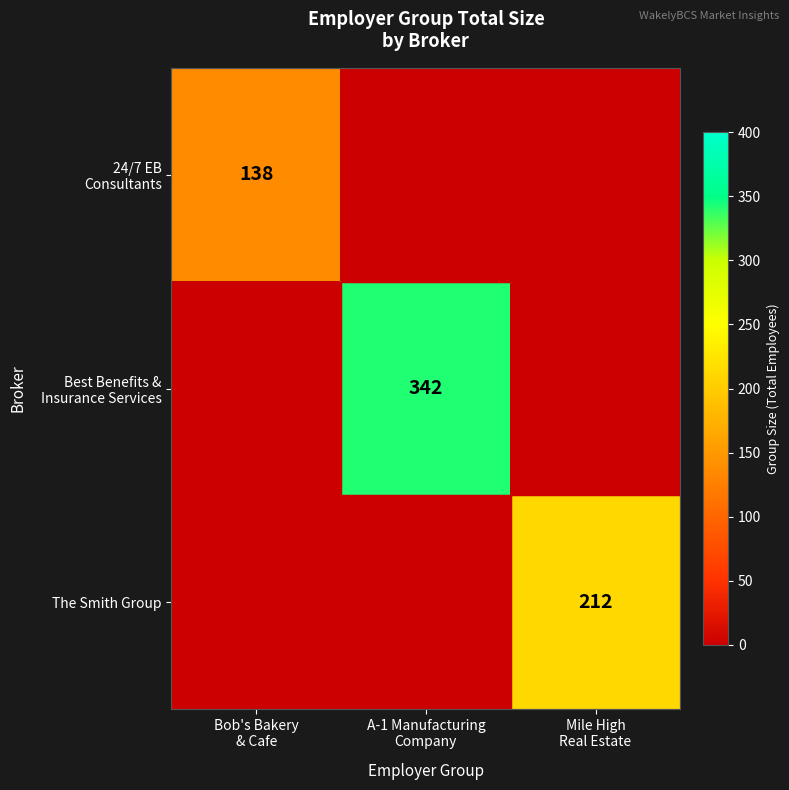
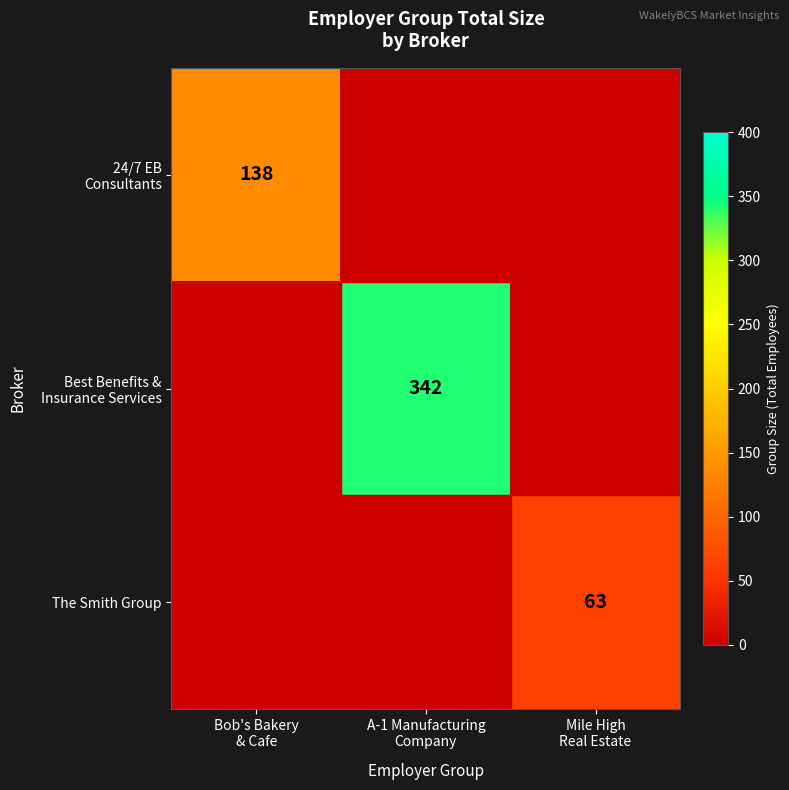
The Smith Group, Mile High Real Estate: 212 -> 63
